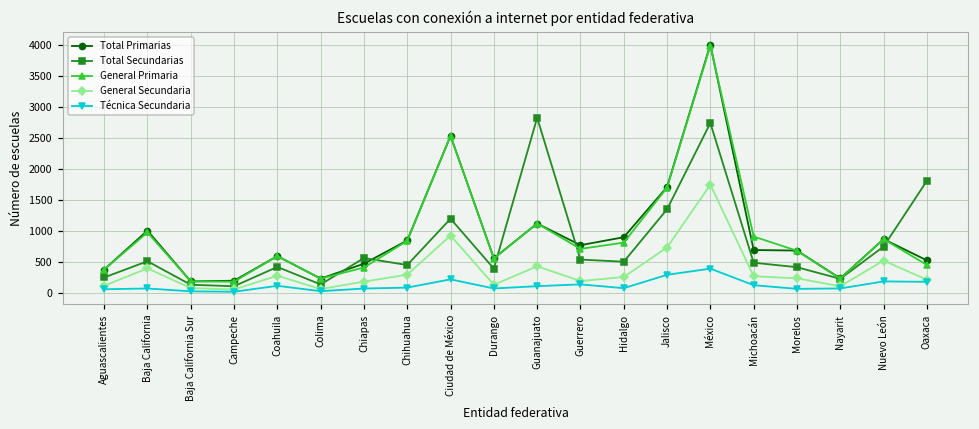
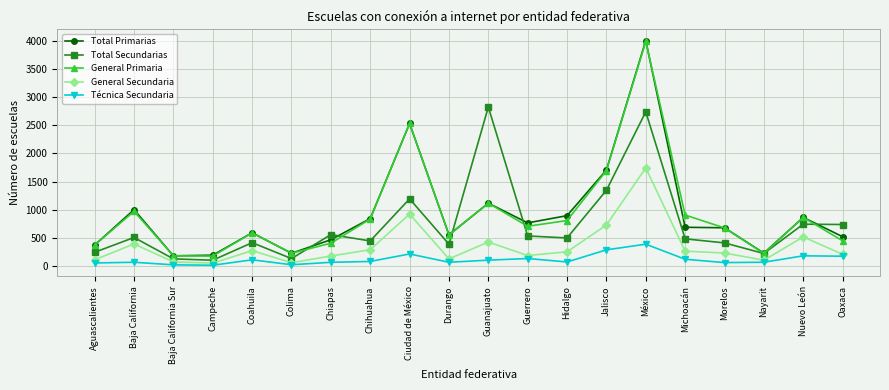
Total Secundarias, Oaxaca: 1800 -> 700
